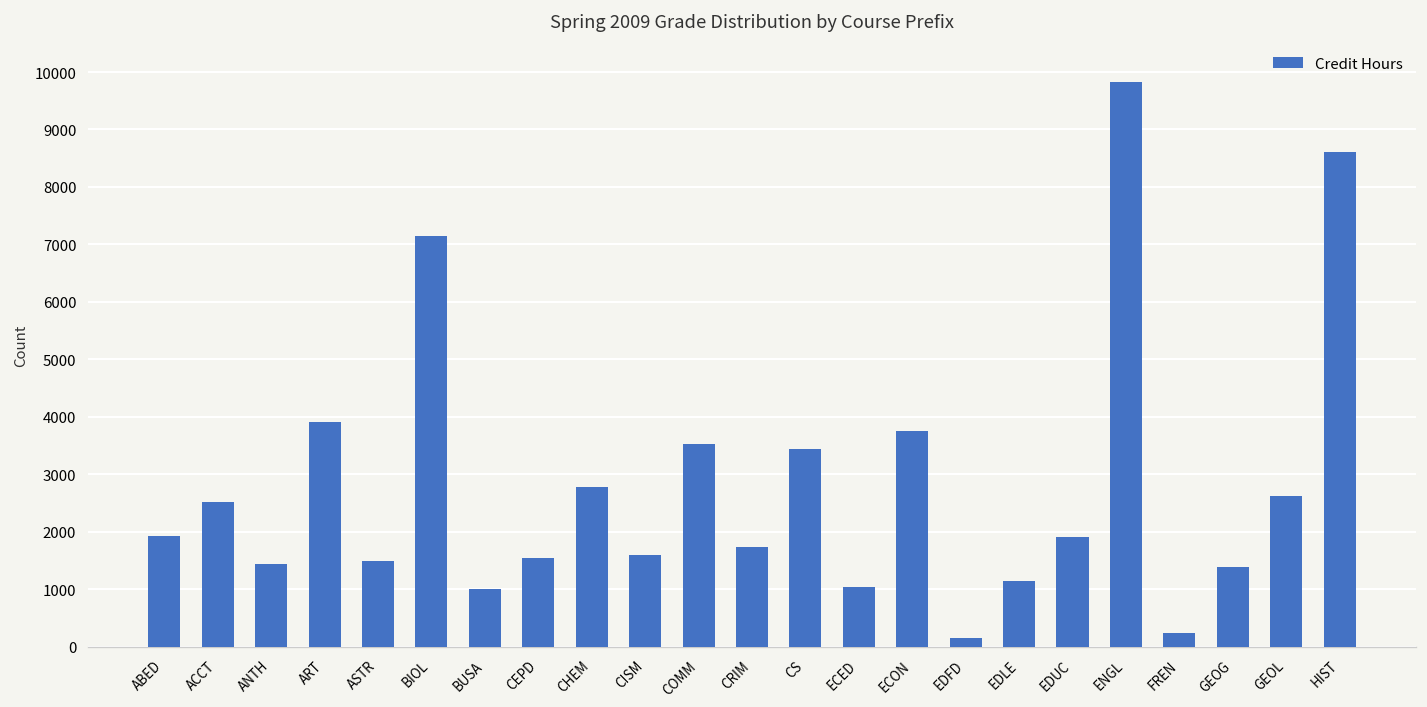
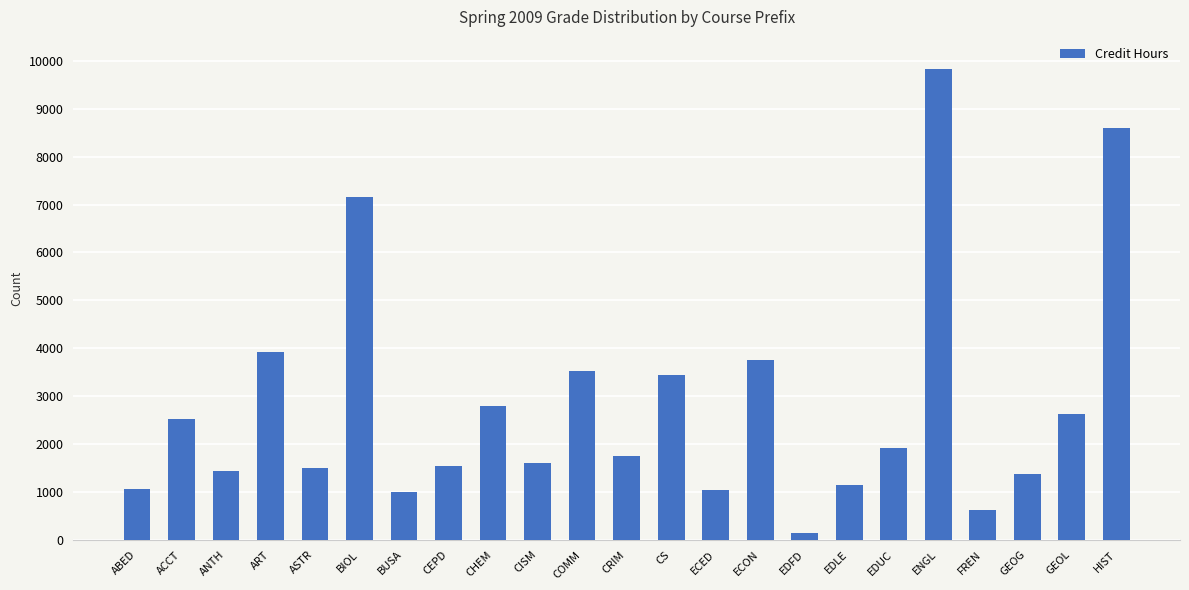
ABED: 1900 -> 1100
FREN: 200 -> 600
